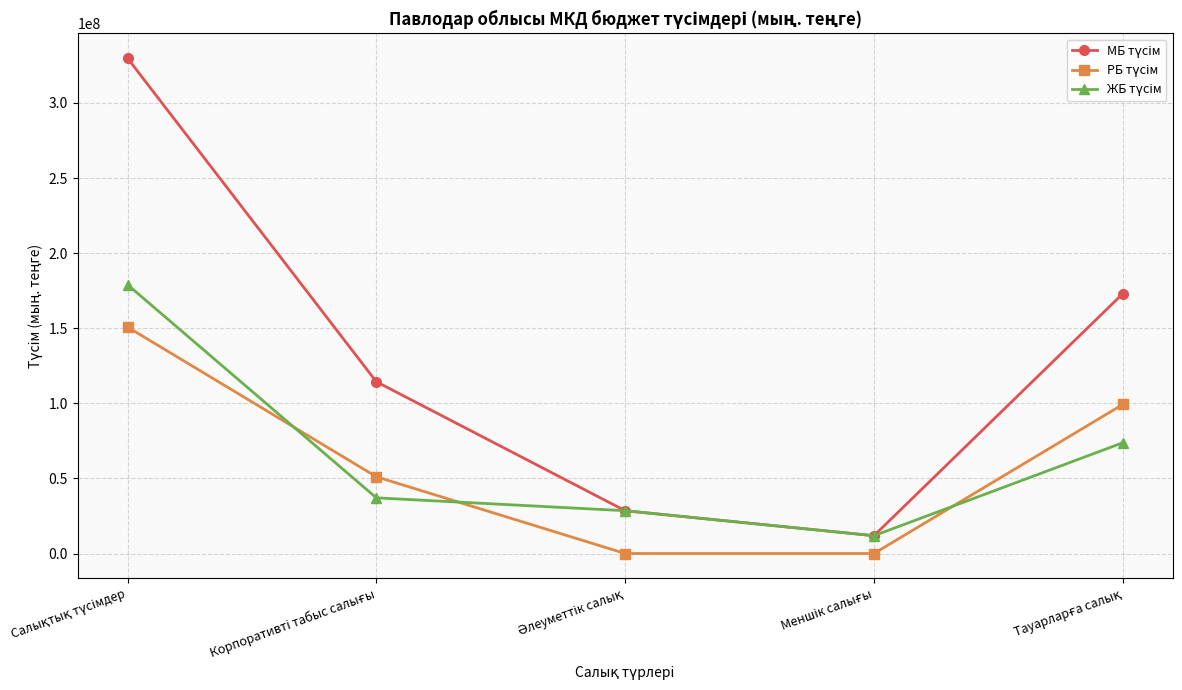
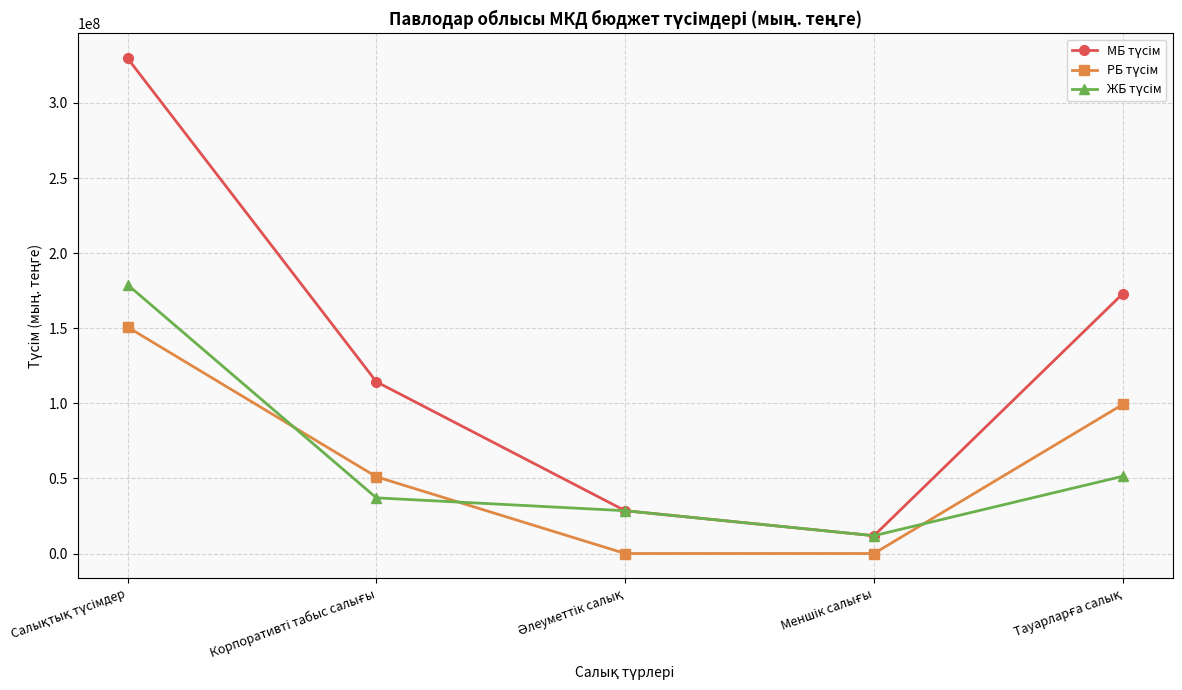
ЖБ түсім, Тауарларға салық: 74000000 -> 51000000
